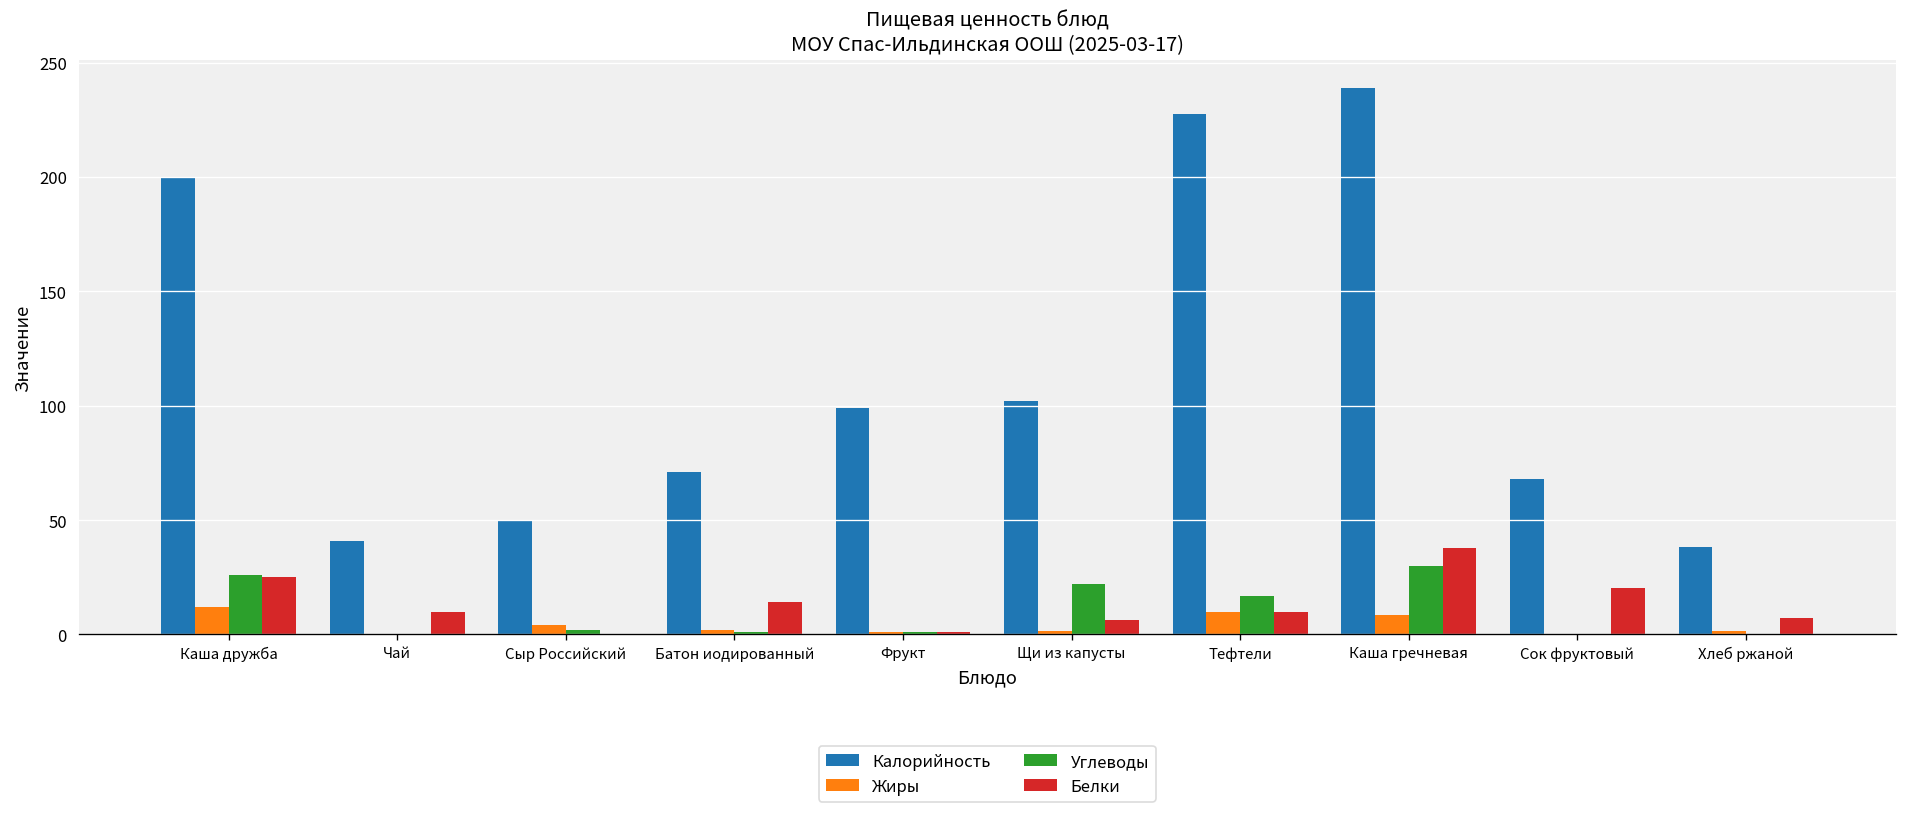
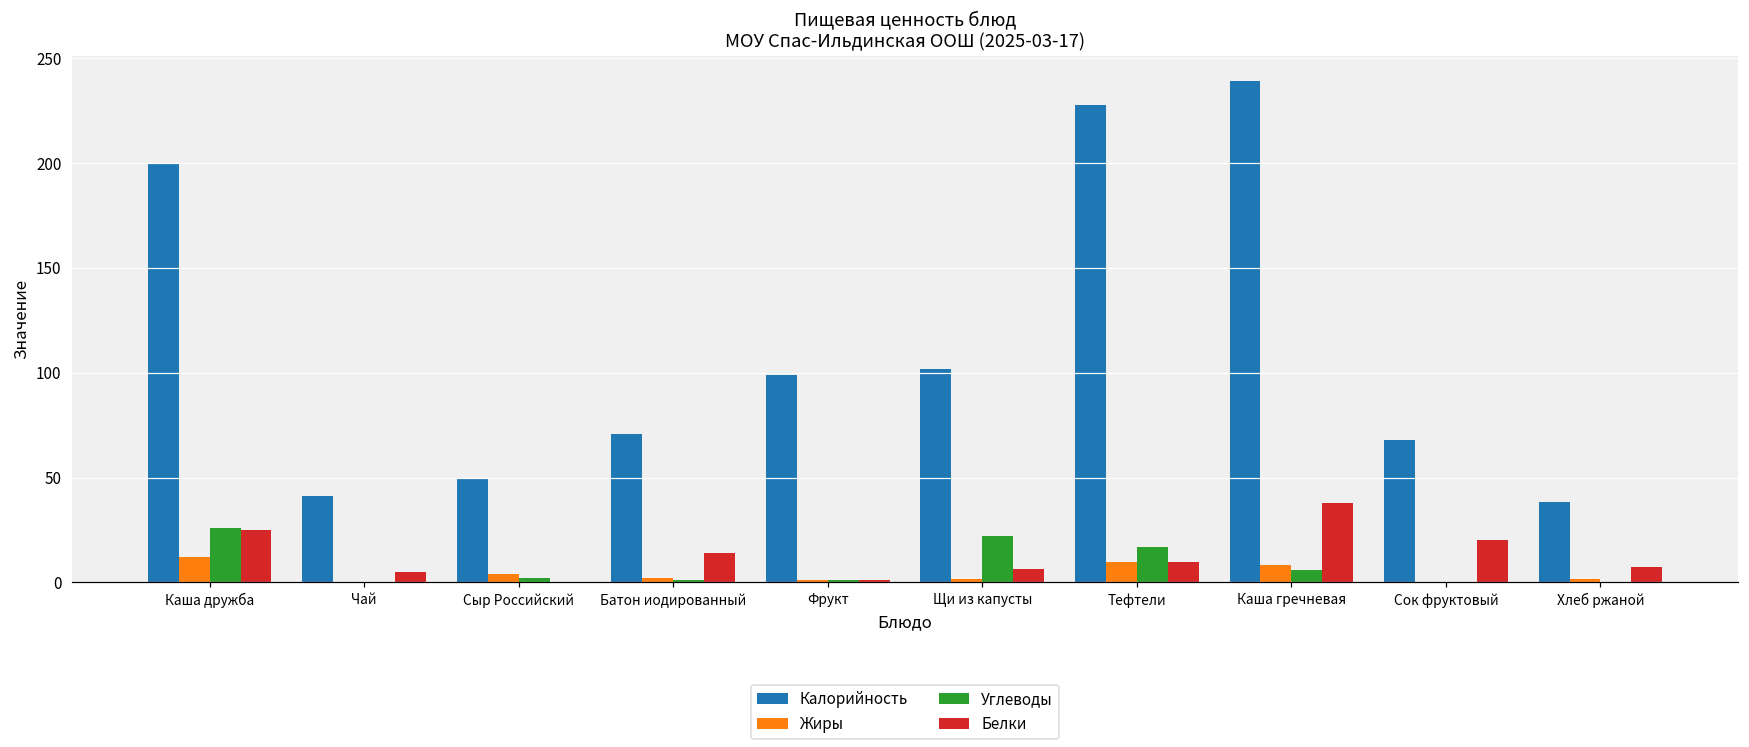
Белки, Чай: 10 -> 5
Углеводы, Каша гречневая: 30 -> 6
